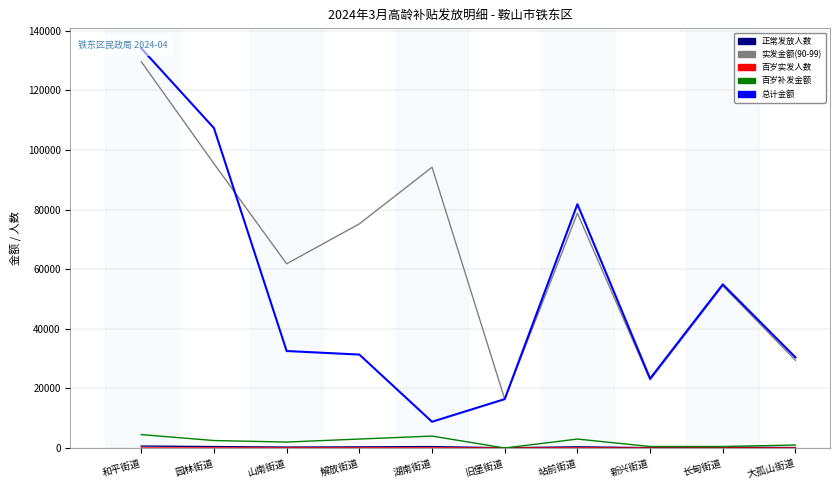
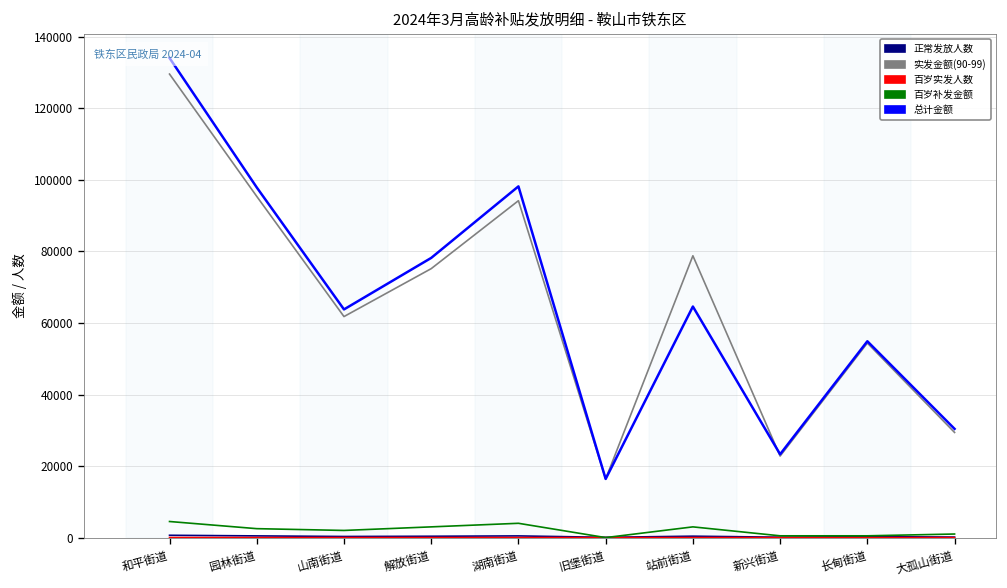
总计金额, 园林街道: 107000 -> 98000
总计金额, 山南街道: 33000 -> 64000
总计金额, 解放街道: 31000 -> 78000
总计金额, 湖南街道: 9000 -> 98000
总计金额, 站前街道: 82000 -> 65000
